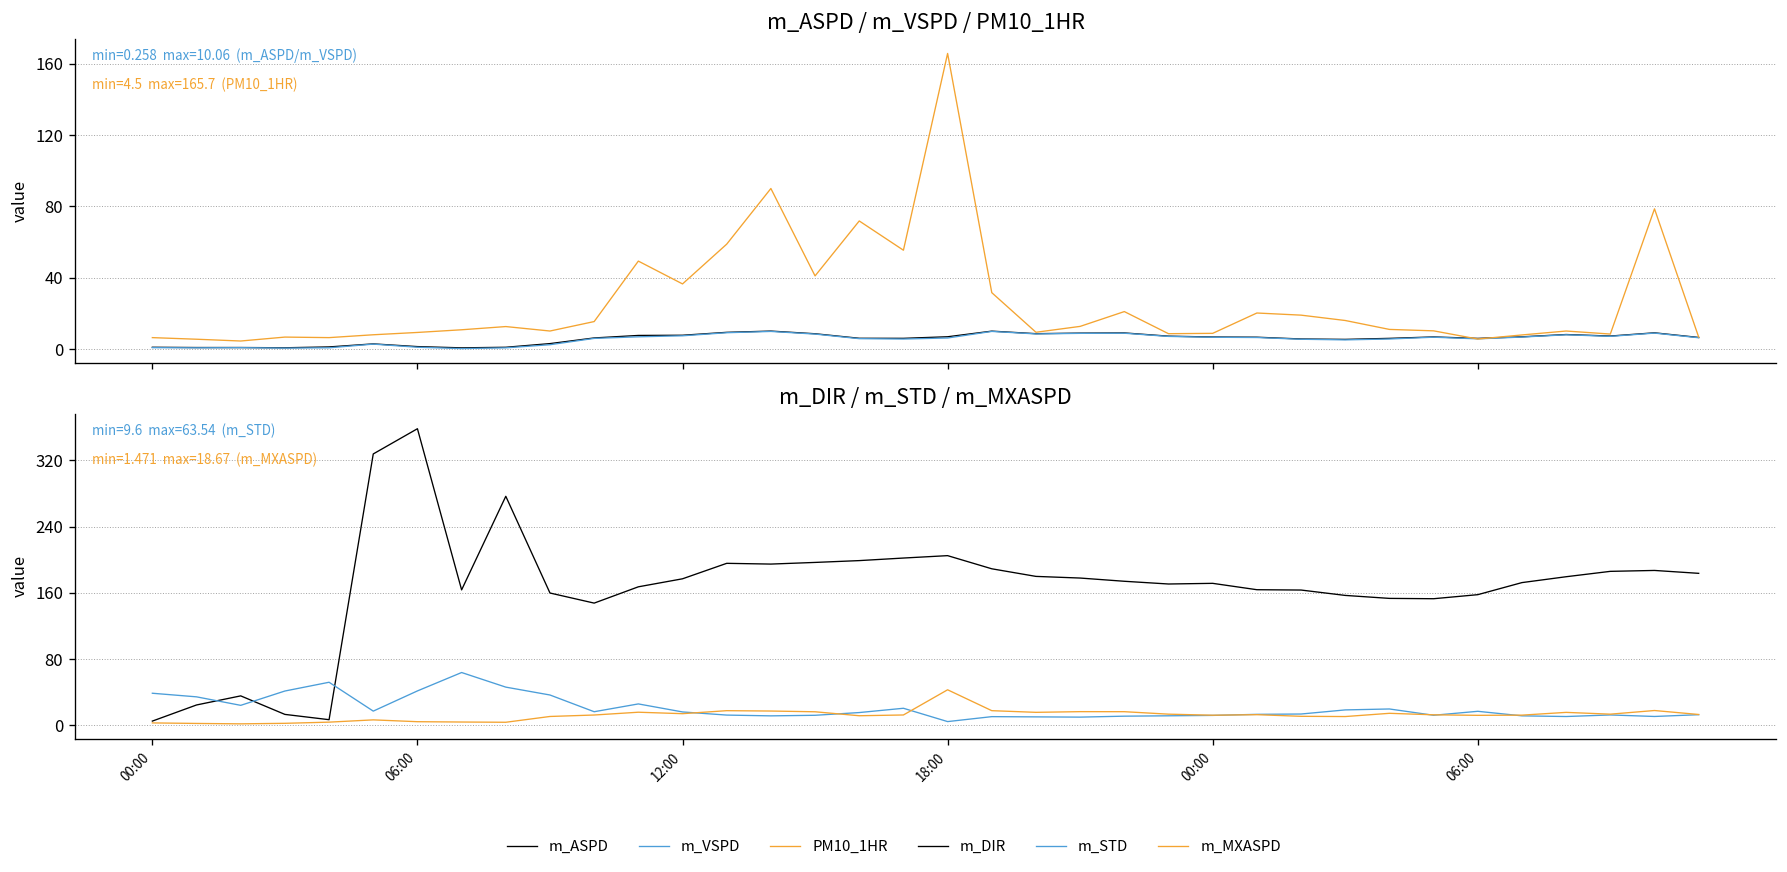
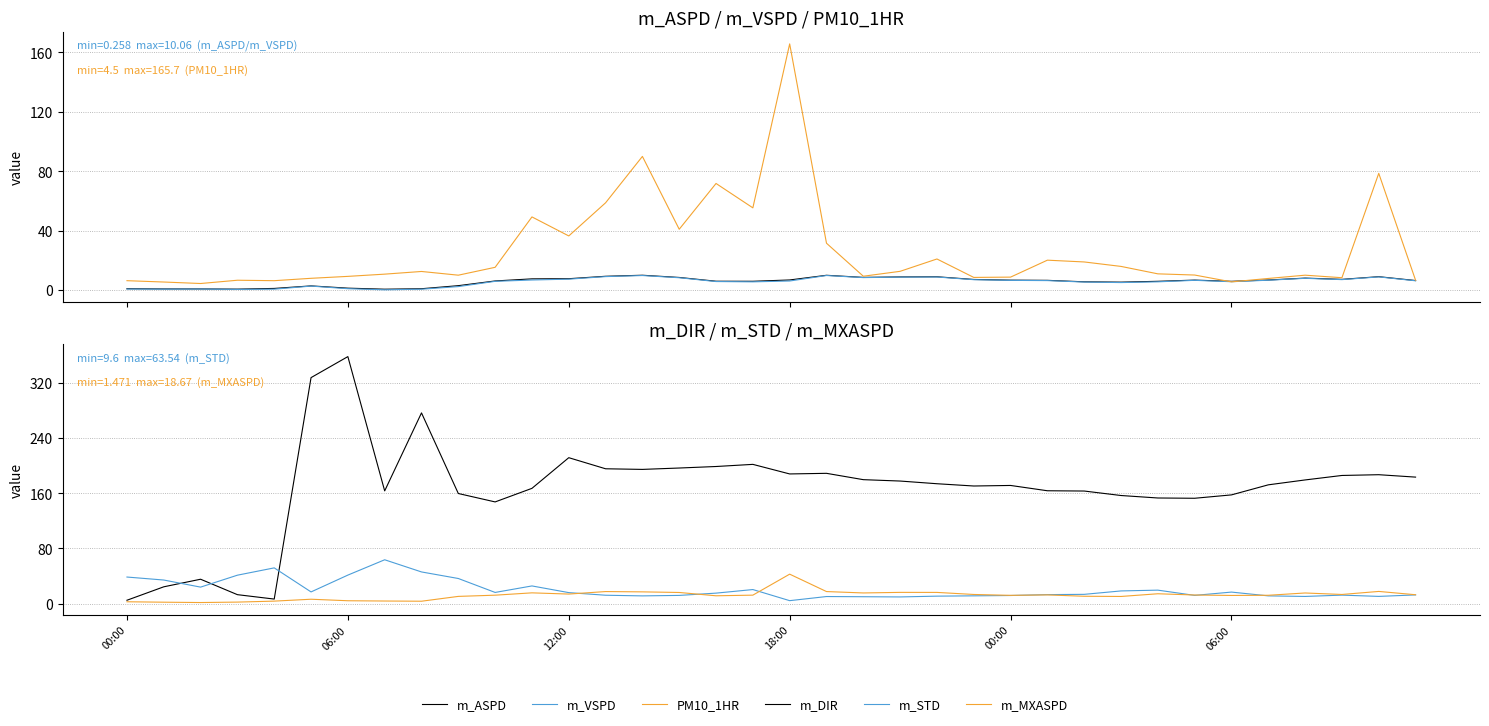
m_DIR / m_STD / m_MXASPD, m_DIR, 12:00: 180 -> 210
m_DIR / m_STD / m_MXASPD, m_DIR, 18:00: 200 -> 190
